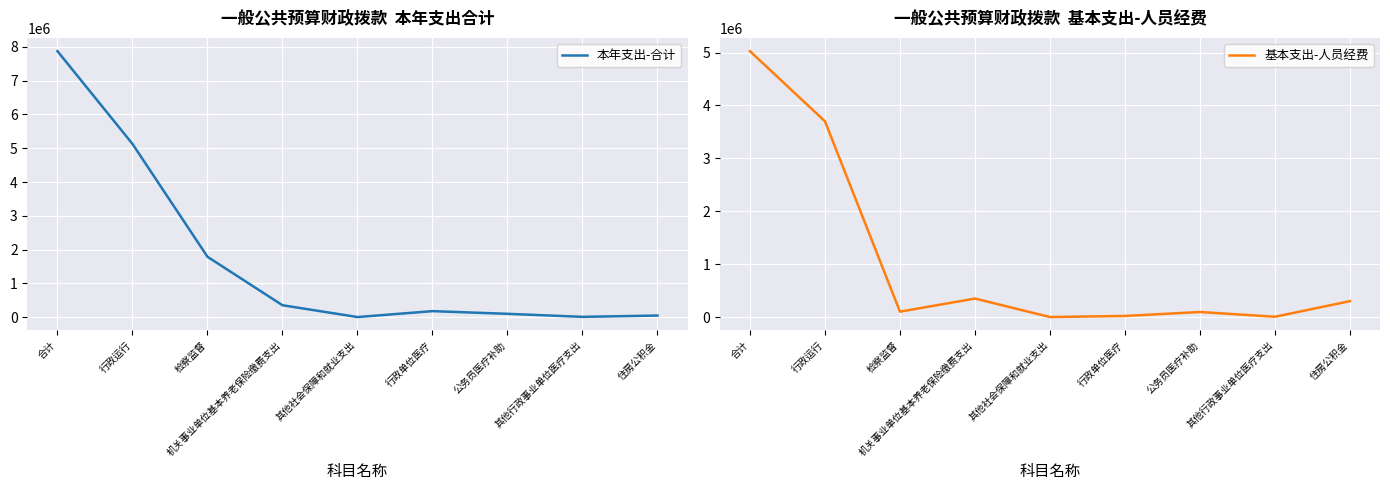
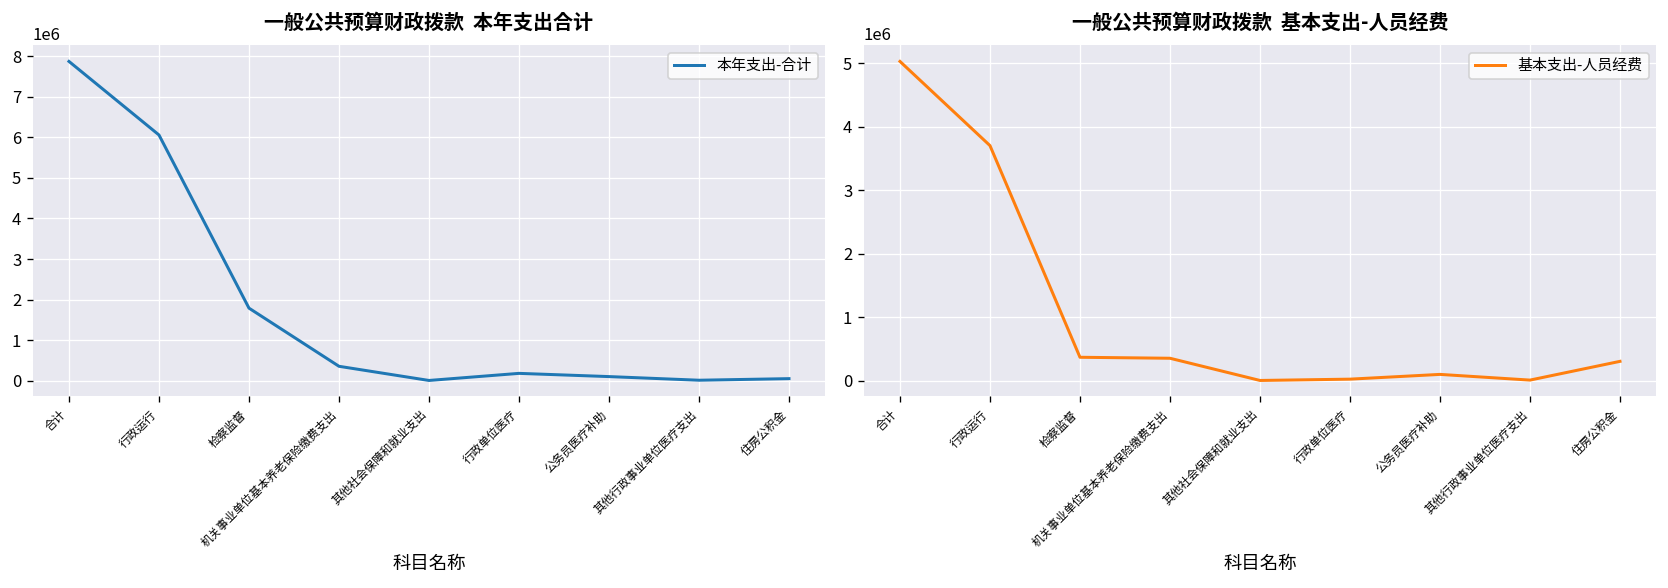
一般公共预算财政拨款 本年支出合计, 行政运行: 5100000 -> 6100000
一般公共预算财政拨款 基本支出-人员经费, 检察监督: 100000 -> 400000
